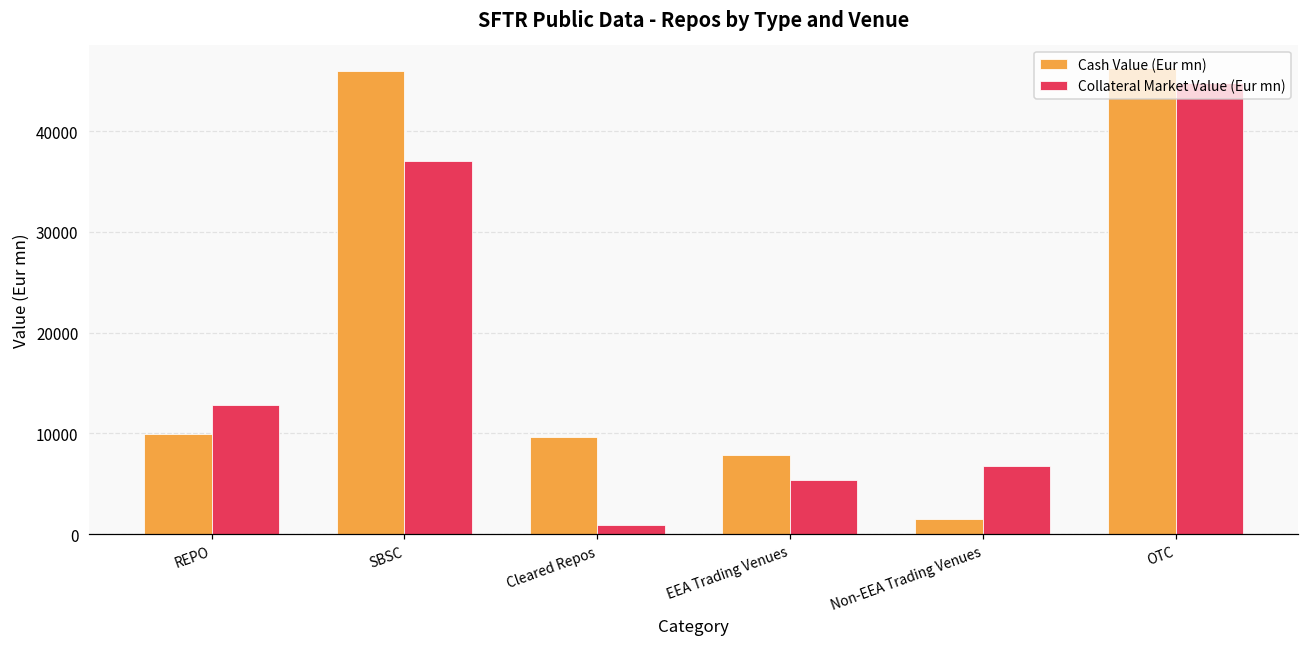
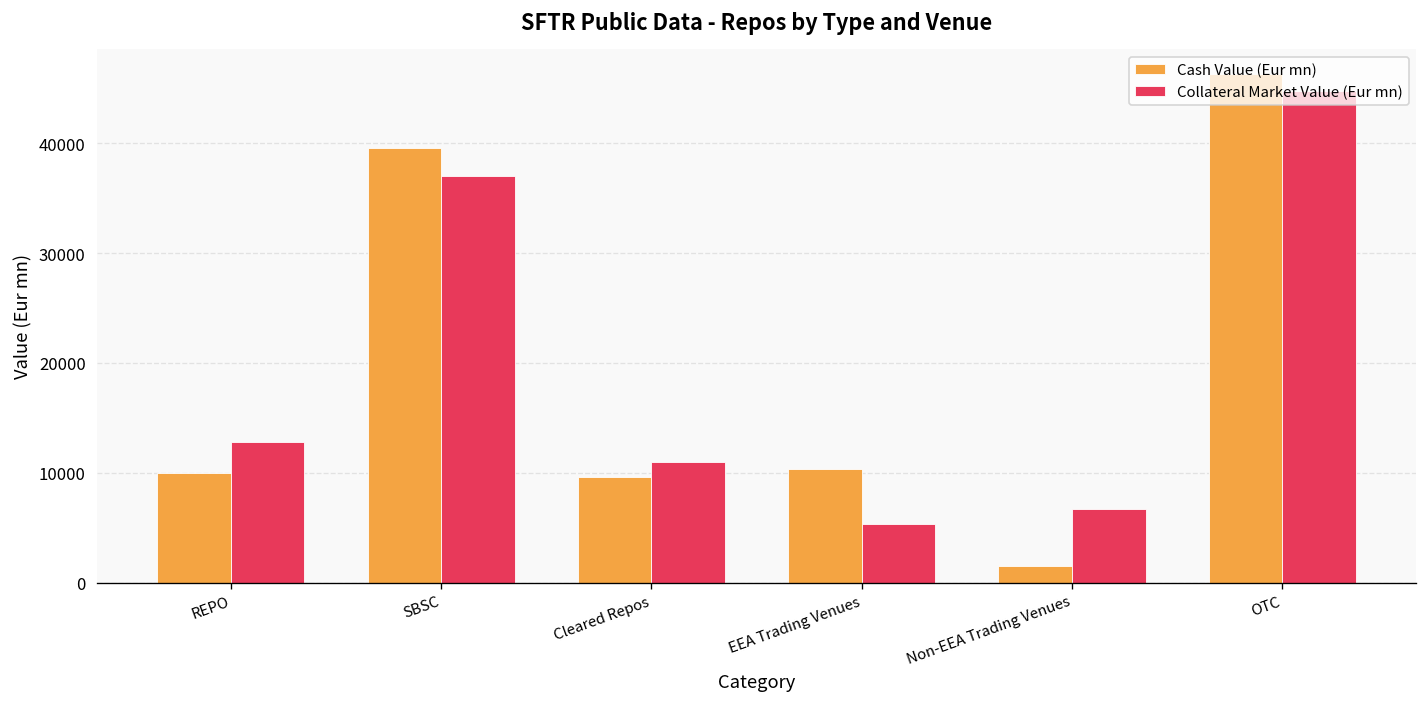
Cash Value (Eur mn), SBSC: 46000 -> 40000
Collateral Market Value (Eur mn), Cleared Repos: 1000 -> 11000
Cash Value (Eur mn), EEA Trading Venues: 8000 -> 10000
